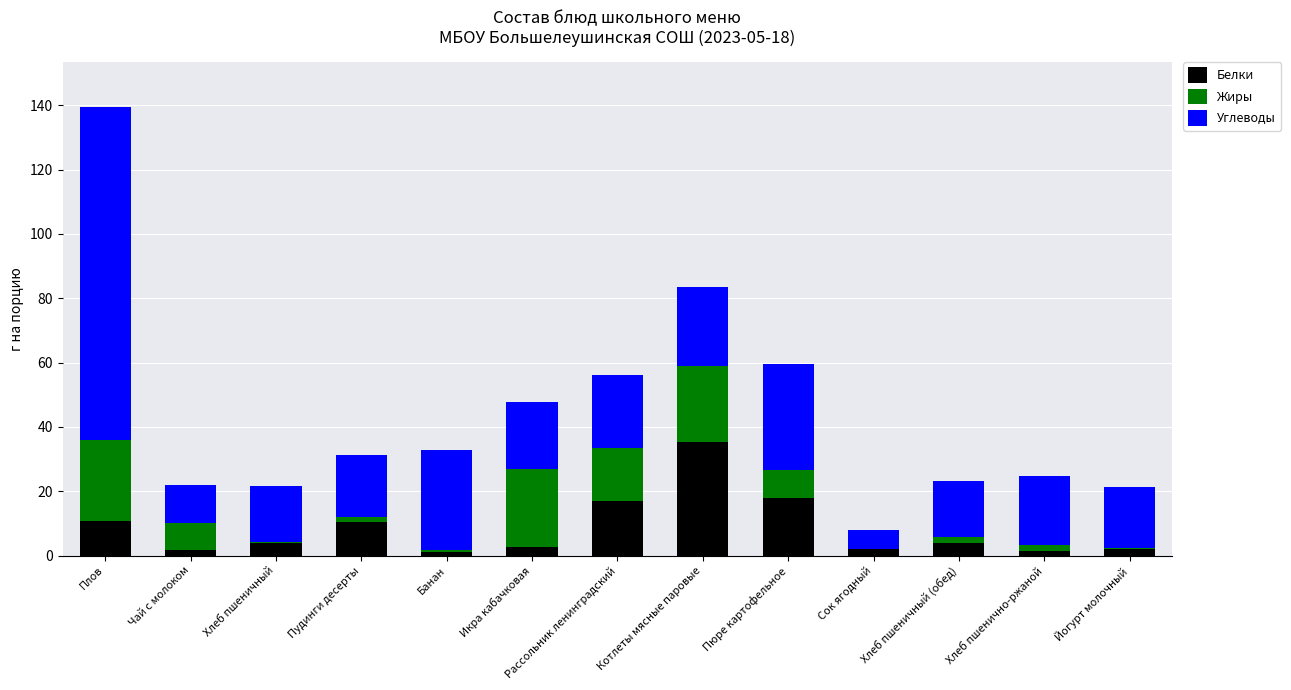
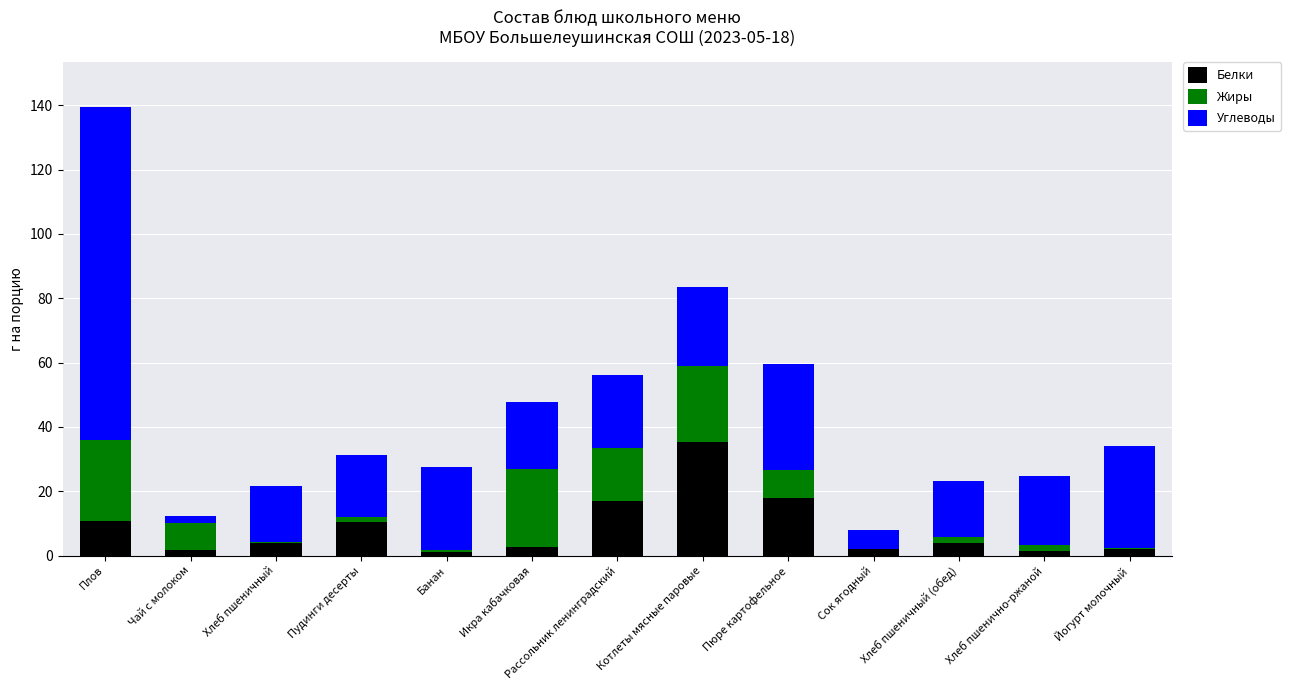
Углеводы, Чай с молоком: 12 -> 2
Углеводы, Банан: 31 -> 26
Углеводы, Йогурт молочный: 19 -> 32
